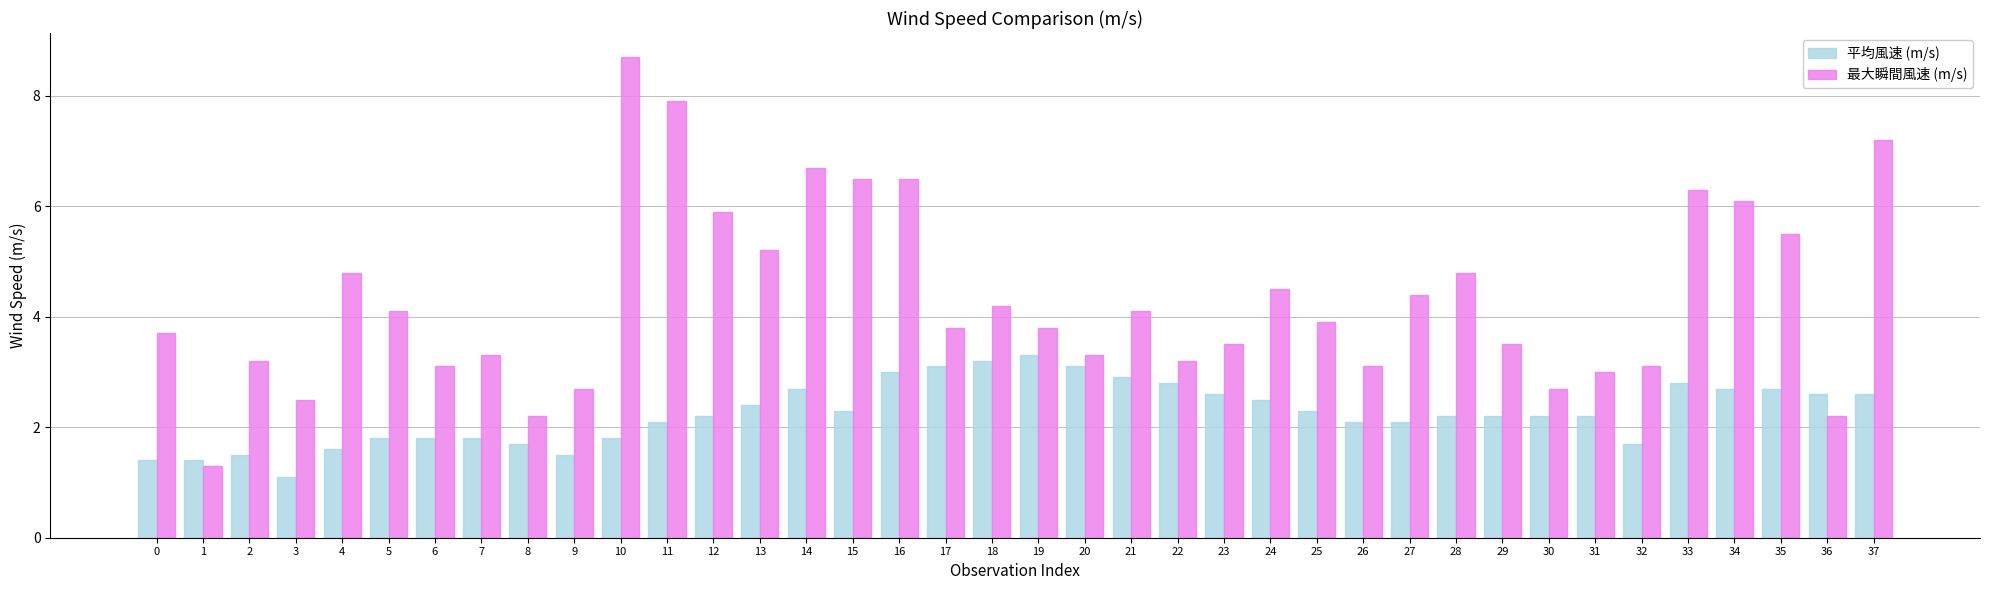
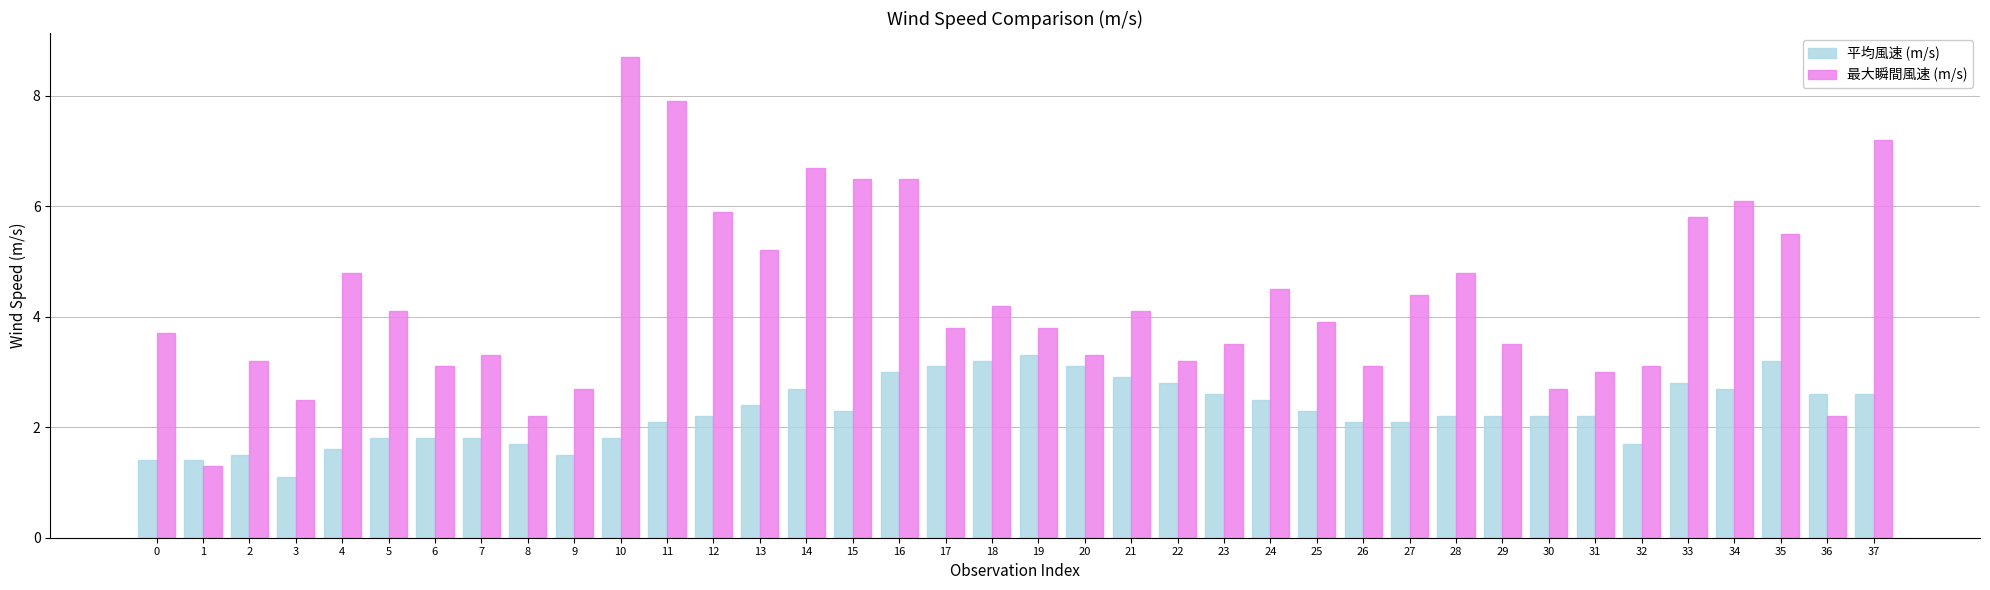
最大瞬間風速 (m/s), 33: 6.3 -> 5.8
平均風速 (m/s), 35: 2.7 -> 3.2
